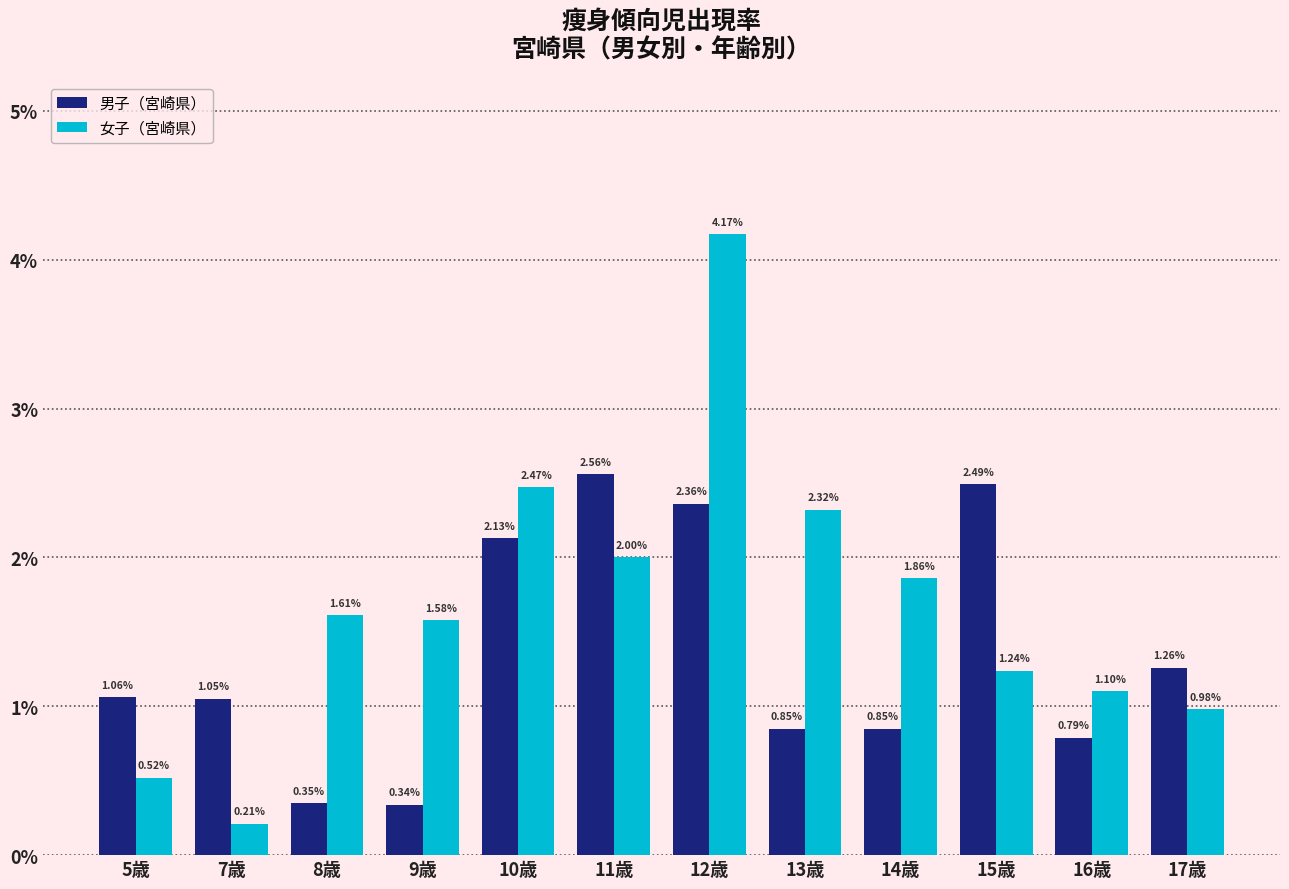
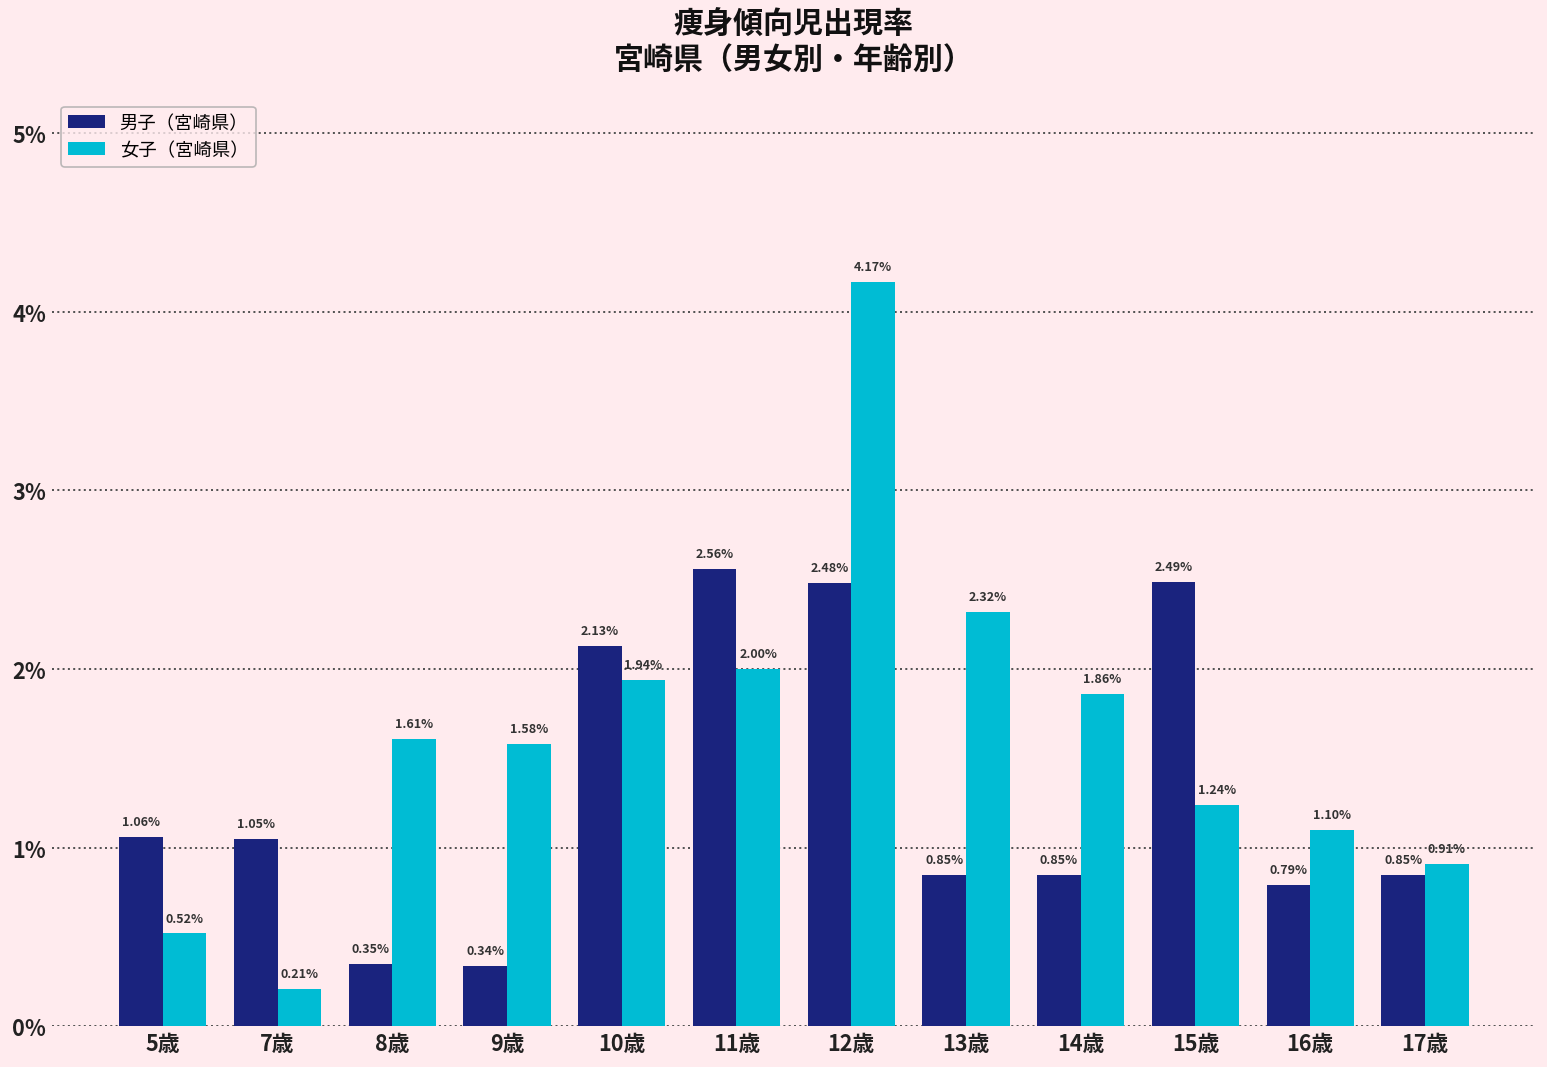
女子（宮崎県）, 10歳: 2.47% -> 1.94%
男子（宮崎県）, 12歳: 2.36% -> 2.48%
男子（宮崎県）, 17歳: 1.26% -> 0.85%
女子（宮崎県）, 17歳: 0.98% -> 0.91%
